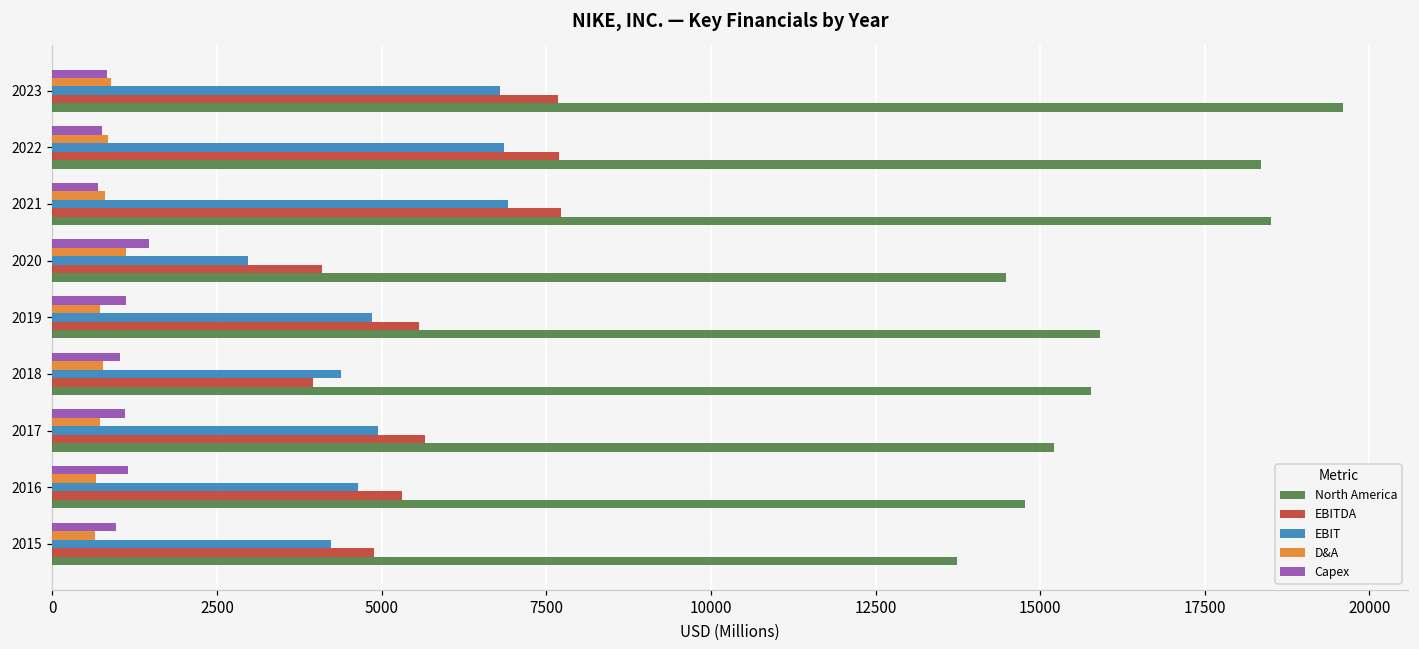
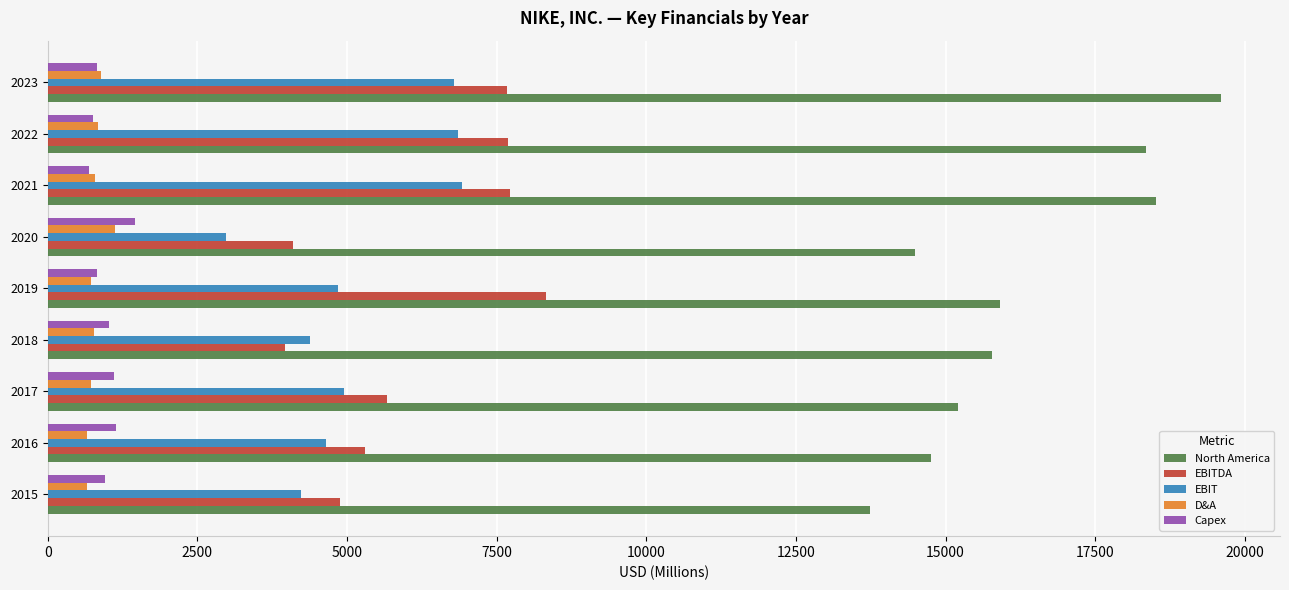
Capex, 2019: 1100 -> 800
EBITDA, 2019: 5600 -> 8300
